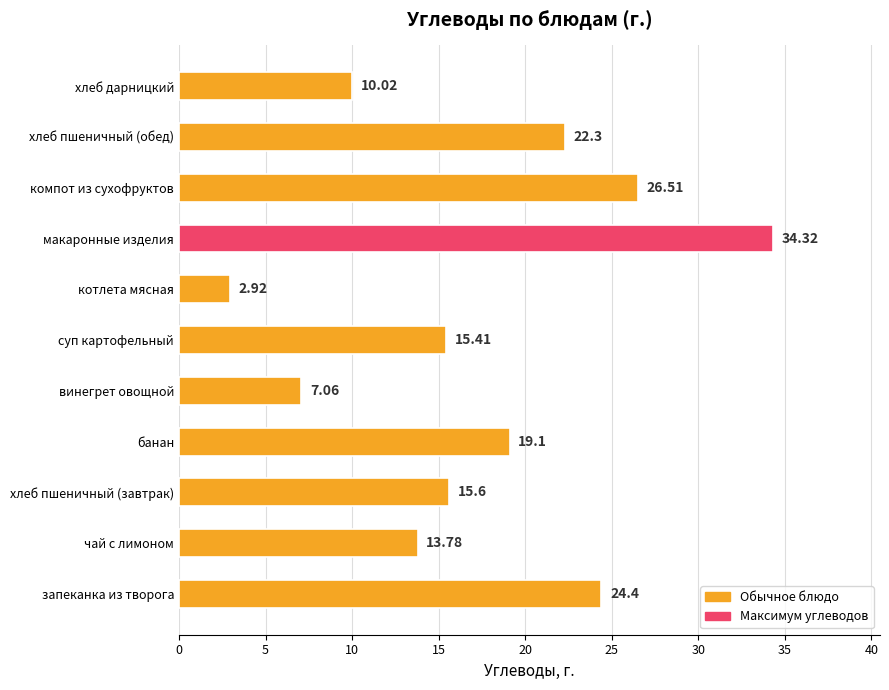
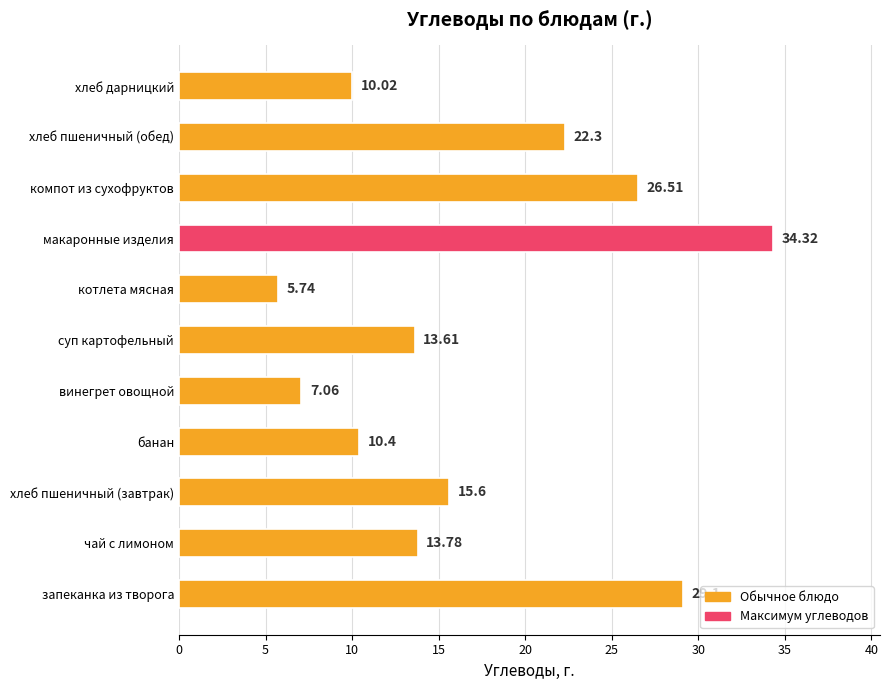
котлета мясная: 2.92 -> 5.74
суп картофельный: 15.41 -> 13.61
банан: 19.1 -> 10.4
запеканка из творога: 24.4 -> 29.1
